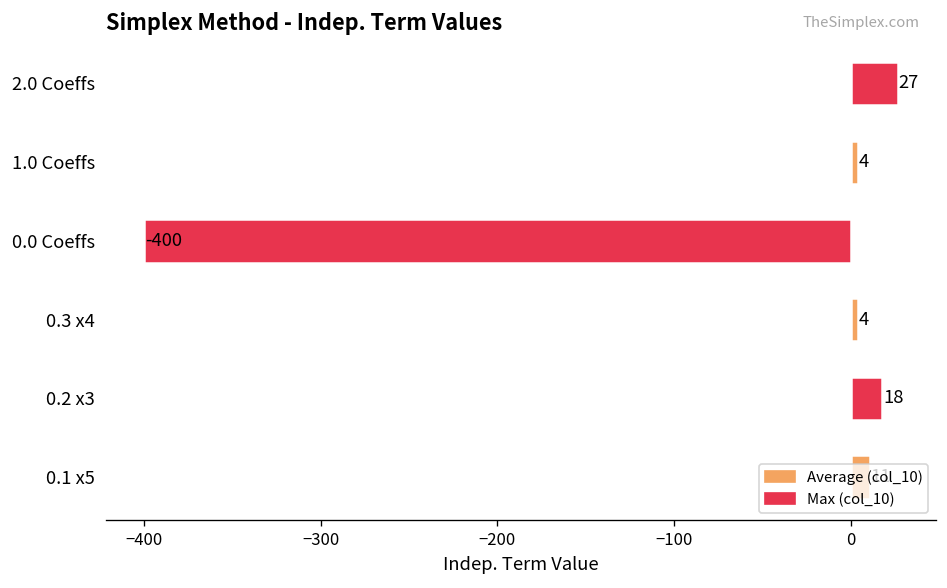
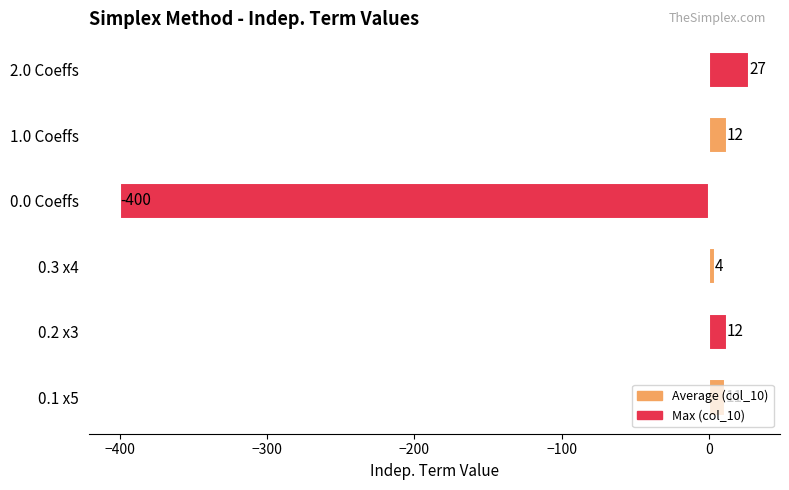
1.0 Coeffs: 4 -> 12
0.2 x3: 18 -> 12
